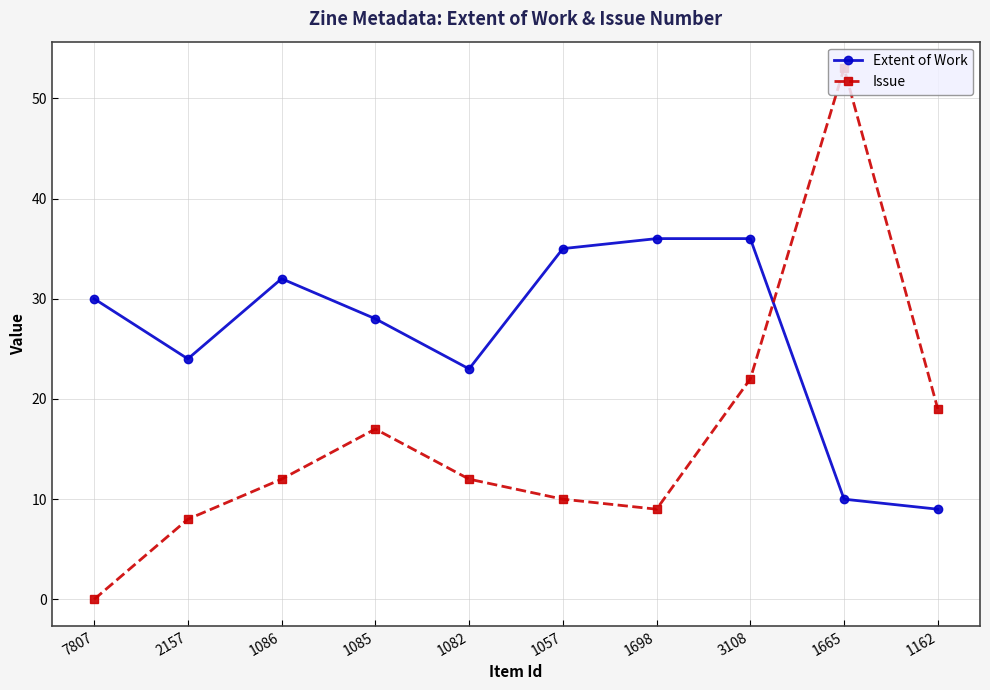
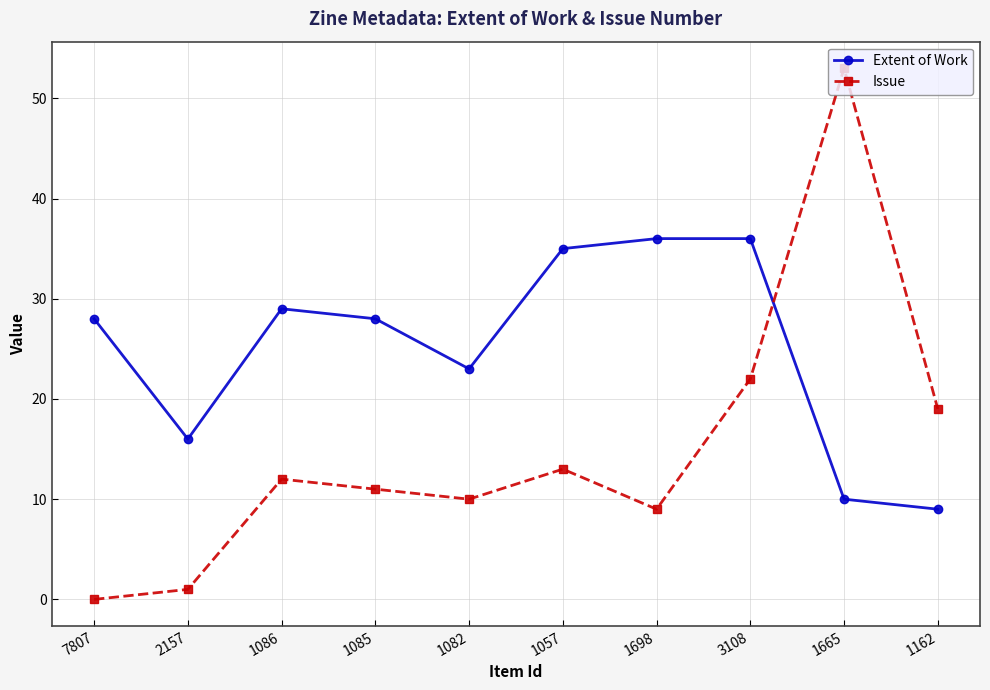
Extent of Work, 7807: 30 -> 28
Extent of Work, 2157: 24 -> 16
Issue, 2157: 8 -> 1
Extent of Work, 1086: 32 -> 29
Issue, 1085: 17 -> 11
Issue, 1082: 12 -> 10
Issue, 1057: 10 -> 13
